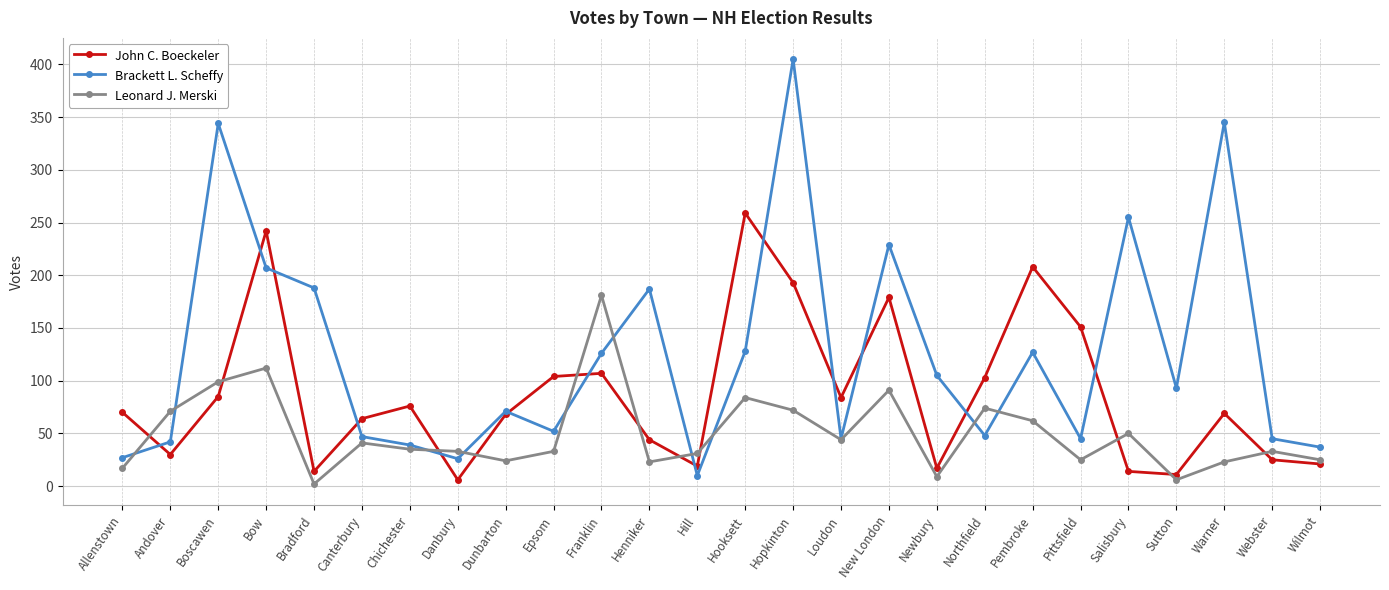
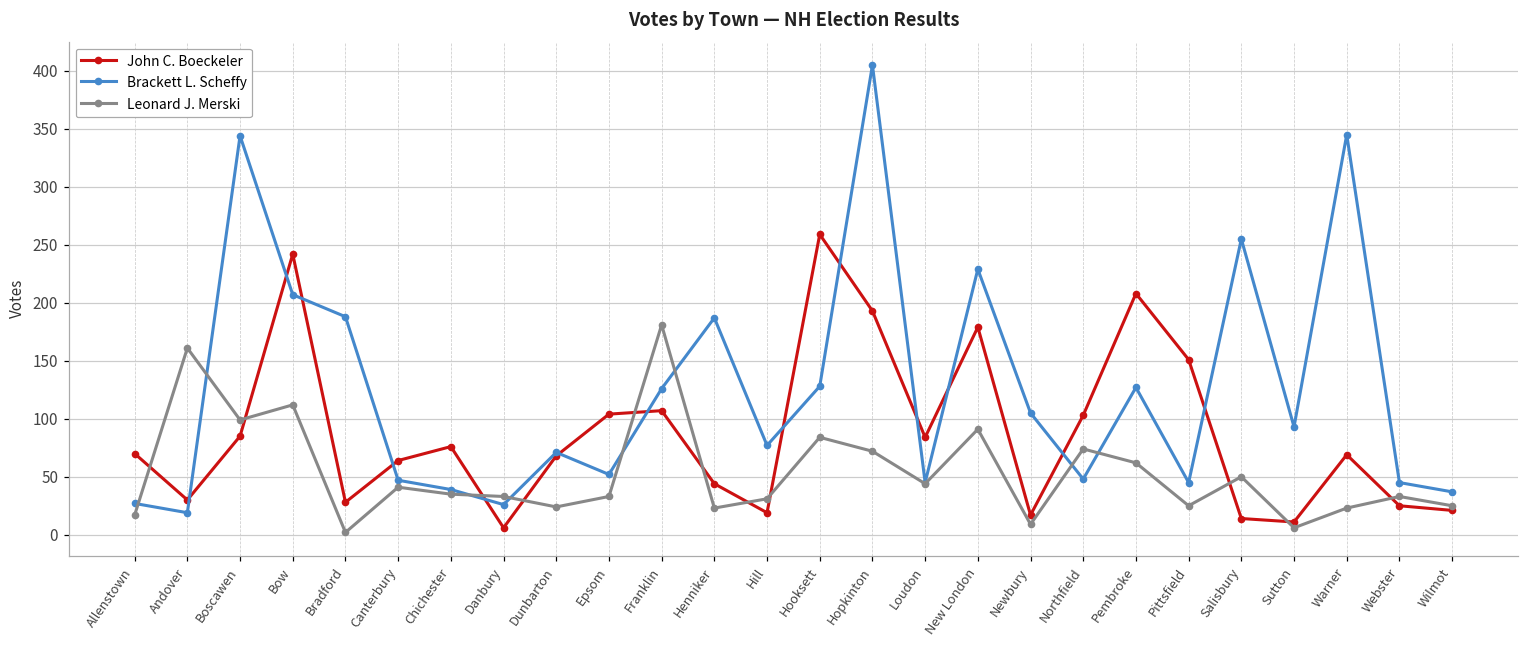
Brackett L. Scheffy, Andover: 42 -> 19
Leonard J. Merski, Andover: 71 -> 161
John C. Boeckeler, Bradford: 14 -> 28
Brackett L. Scheffy, Hill: 10 -> 77
